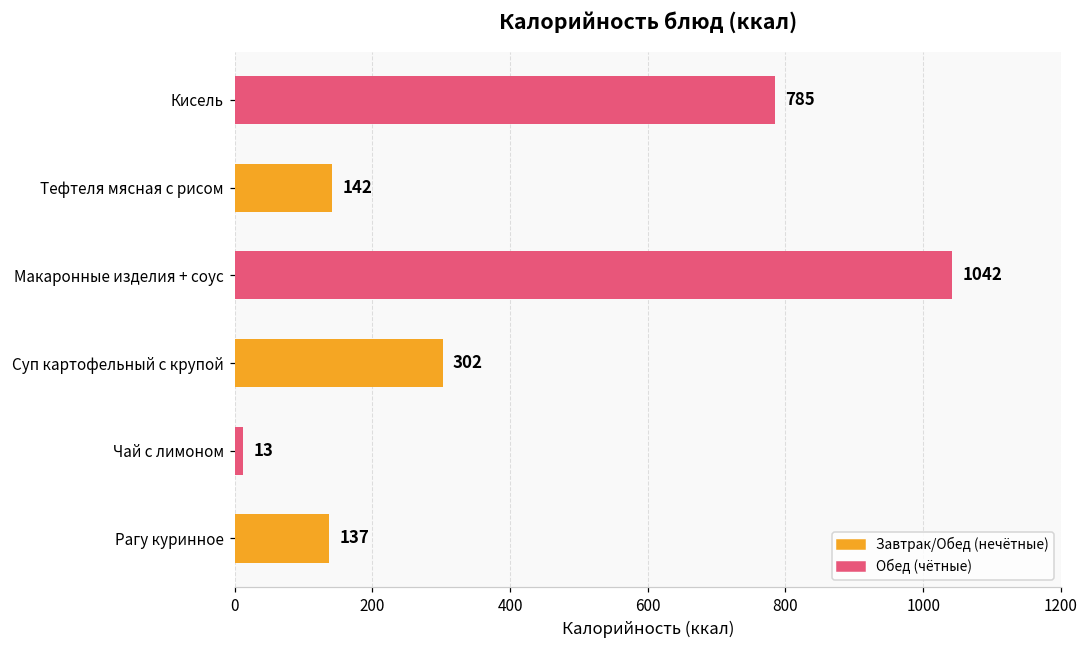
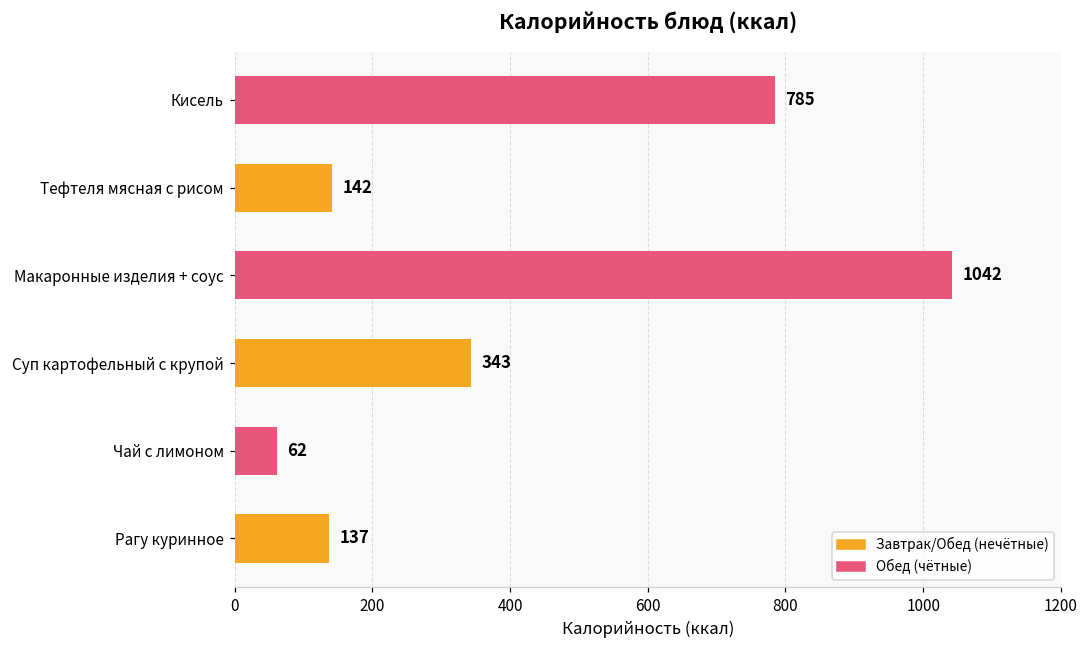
Суп картофельный с крупой: 302 -> 343
Чай с лимоном: 13 -> 62
